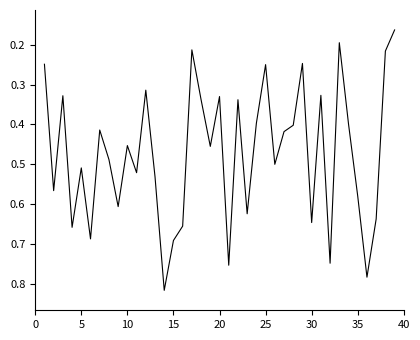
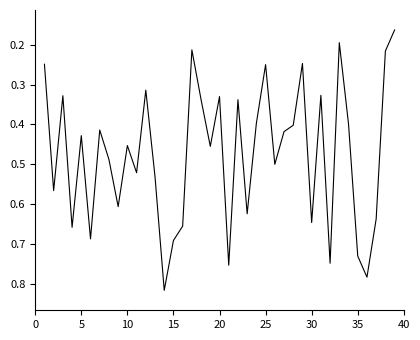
5: 0.51 -> 0.43
35: 0.58 -> 0.73
